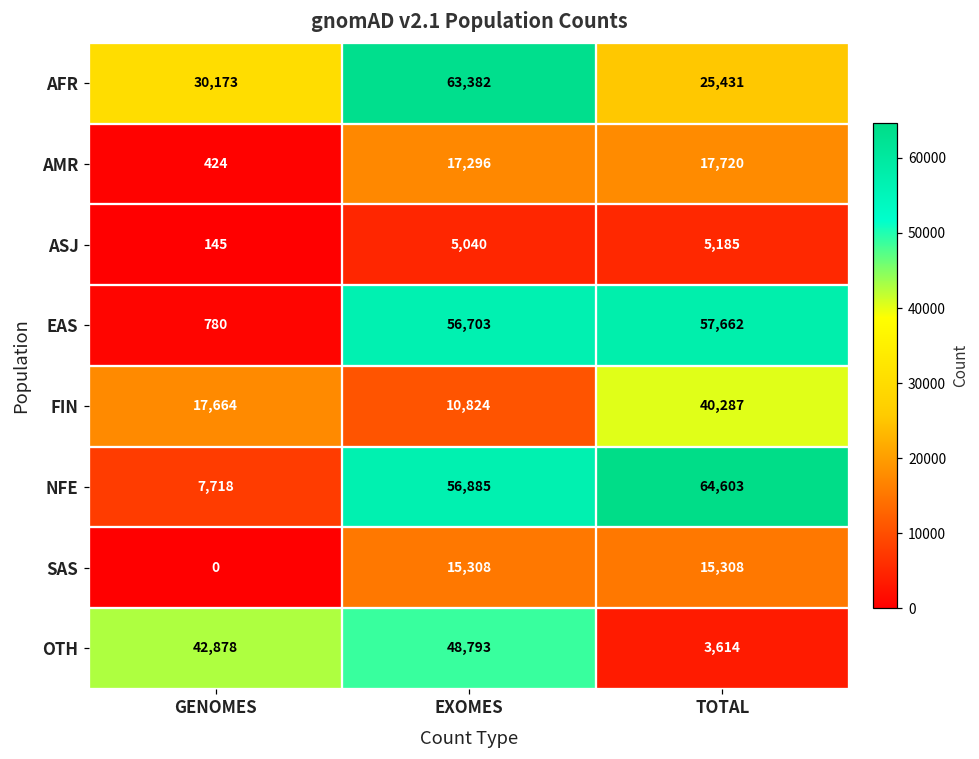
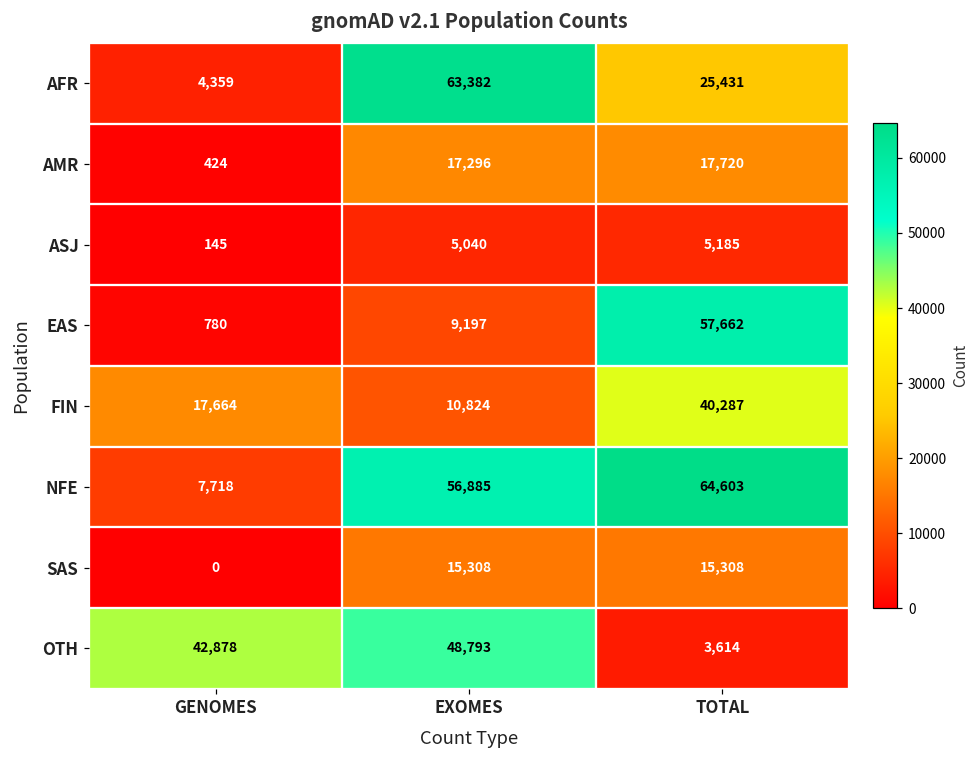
AFR, GENOMES: 30,173 -> 4,359
EAS, EXOMES: 56,703 -> 9,197
